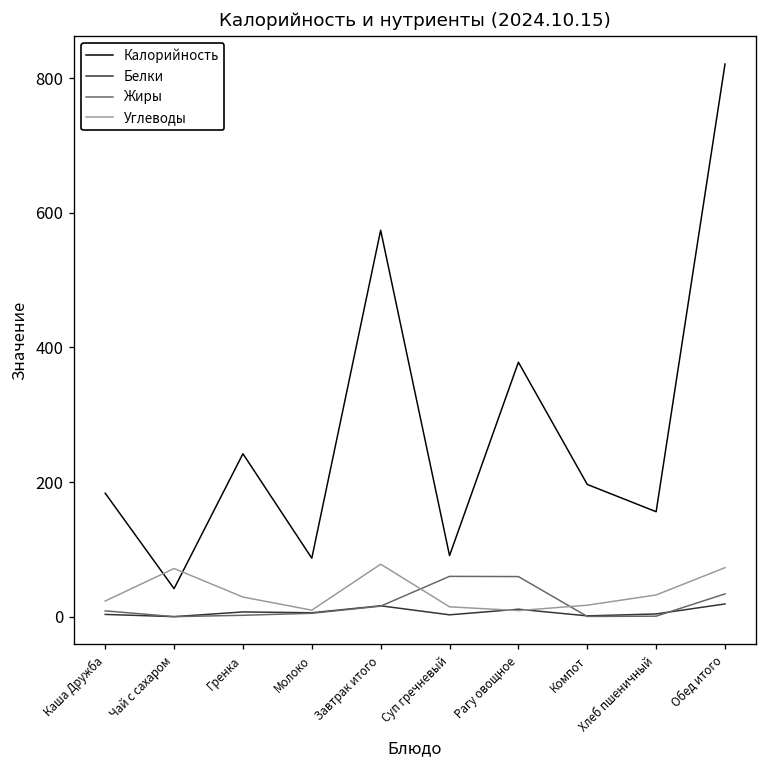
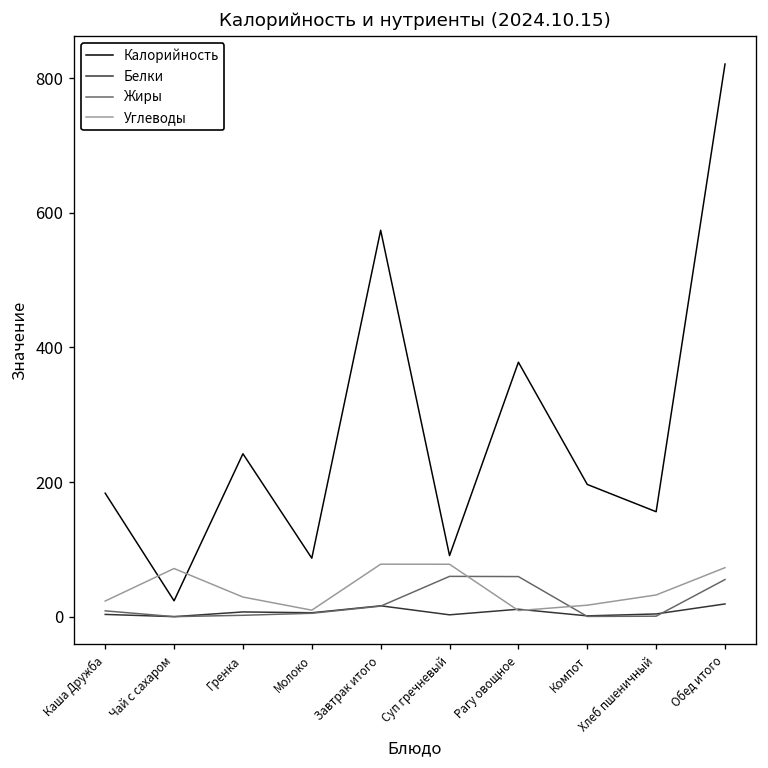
Калорийность, Чай с сахаром: 40 -> 20
Углеводы, Суп гречневый: 10 -> 80
Жиры, Обед итого: 30 -> 60
